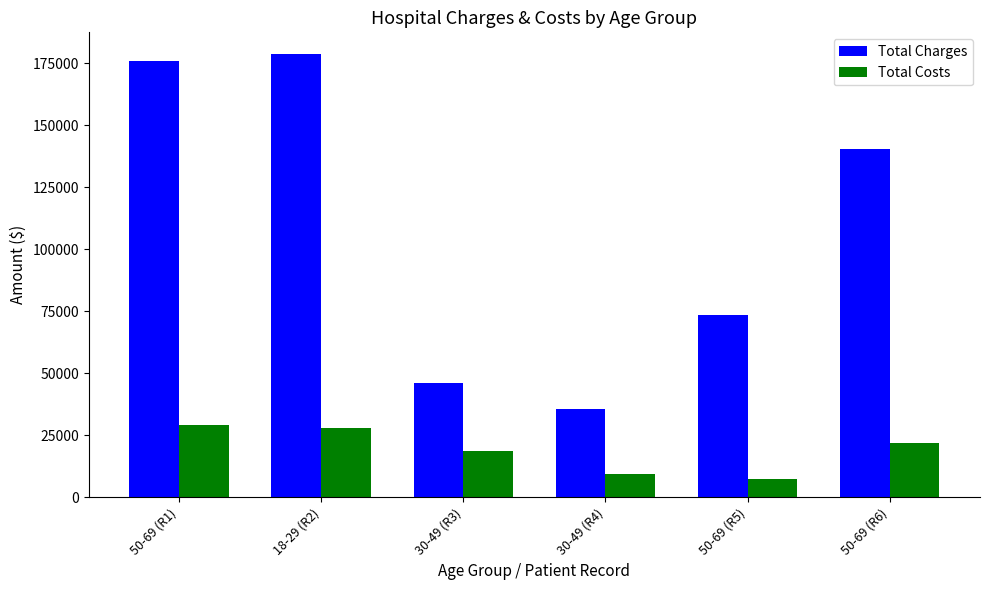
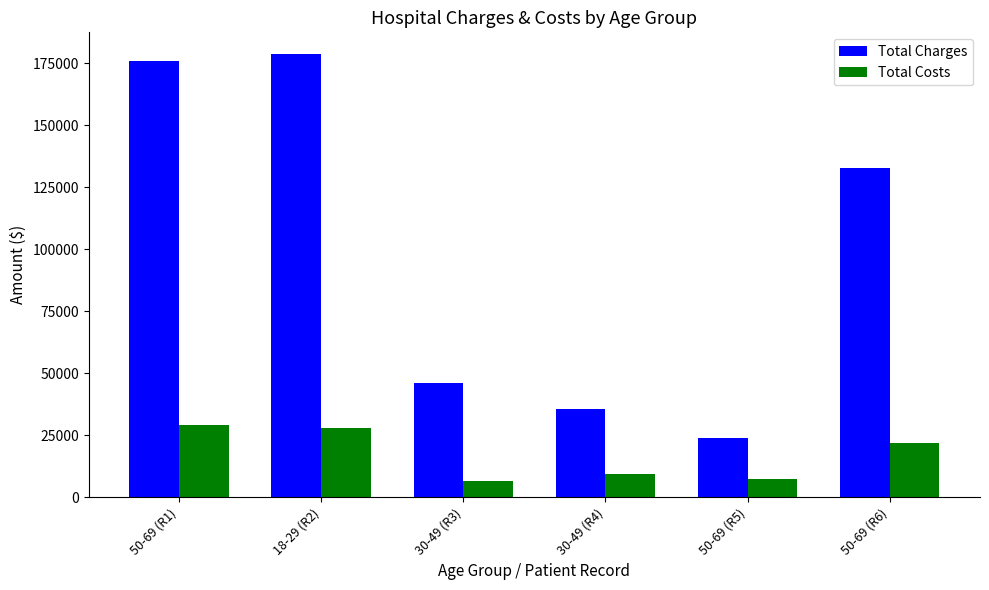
Total Costs, 30-49 (R3): 19000 -> 7000
Total Charges, 50-69 (R5): 73000 -> 24000
Total Charges, 50-69 (R6): 140000 -> 133000
